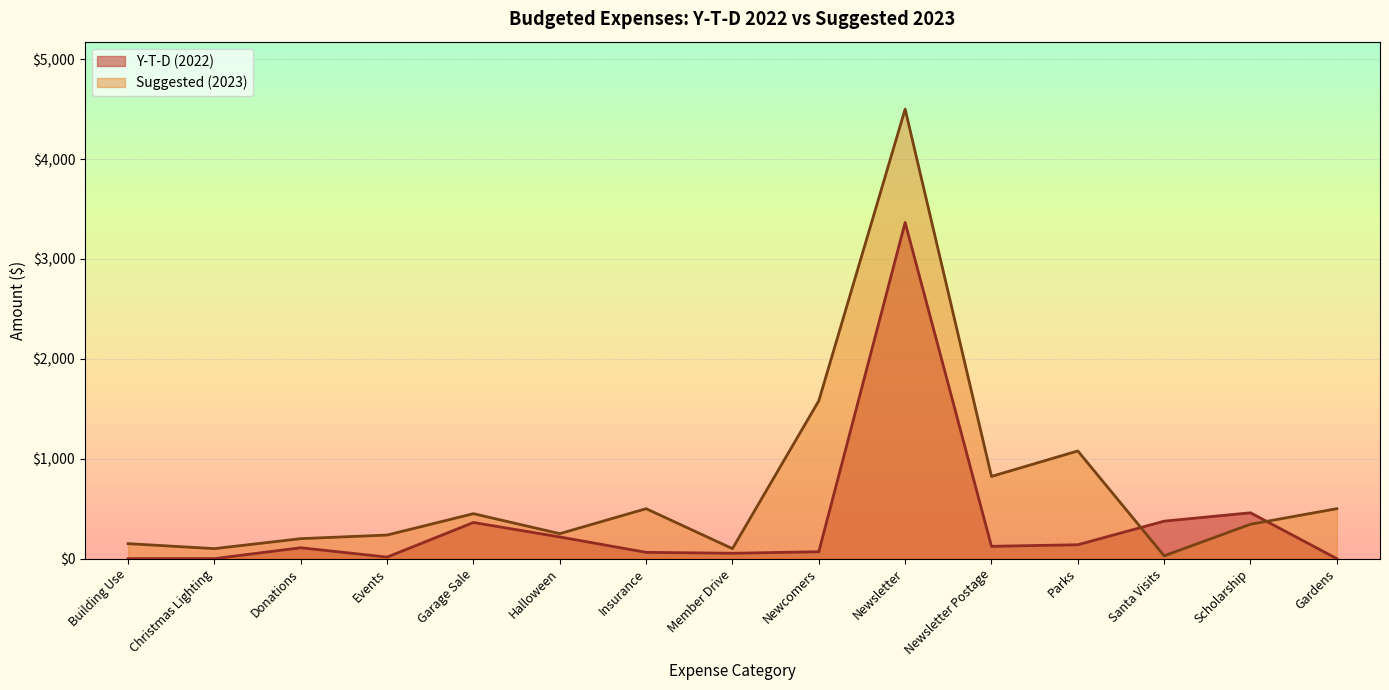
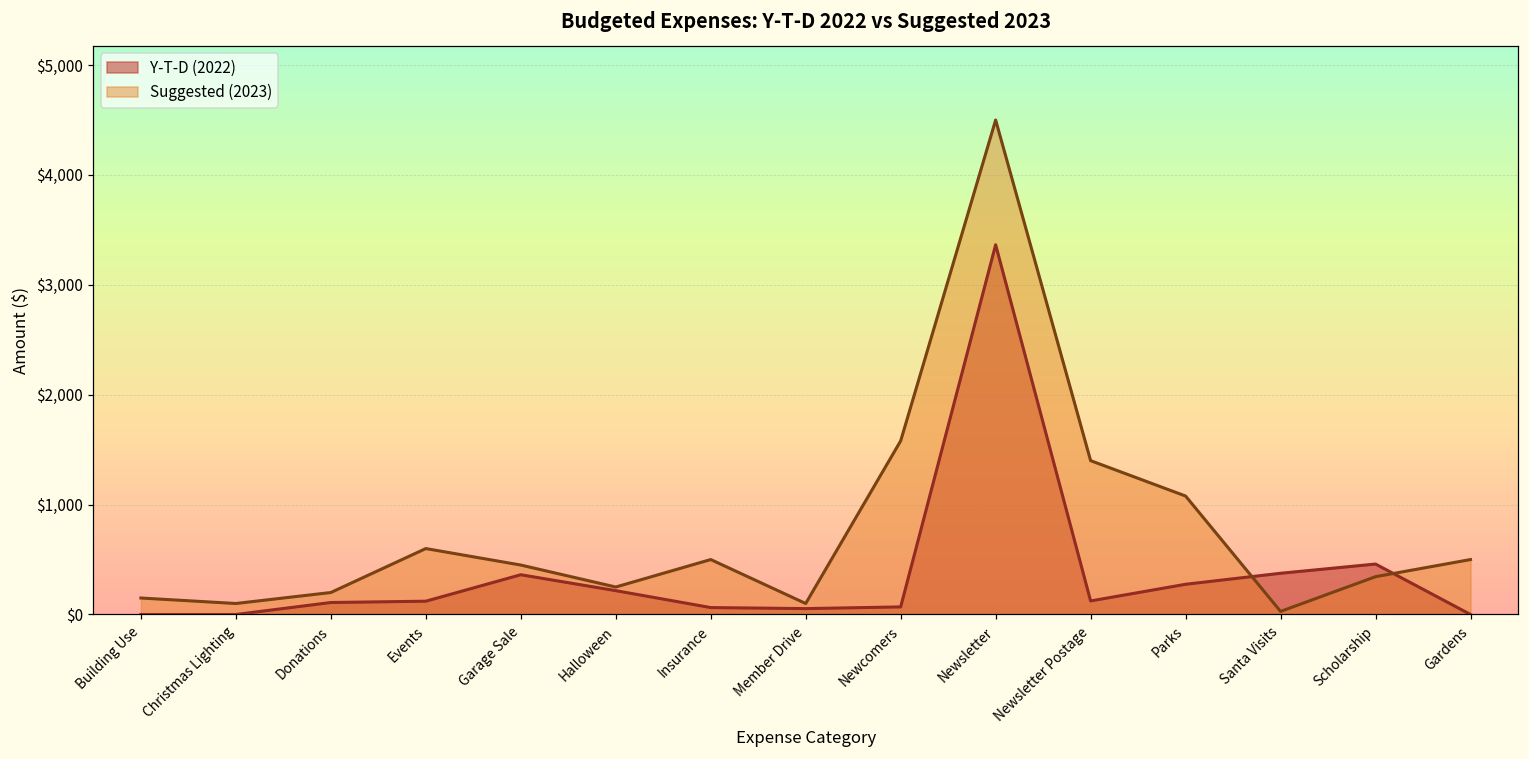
Y-T-D (2022), Events: $0 -> $100
Suggested (2023), Events: $200 -> $600
Suggested (2023), Newsletter Postage: $800 -> $1,400
Y-T-D (2022), Parks: $100 -> $300
